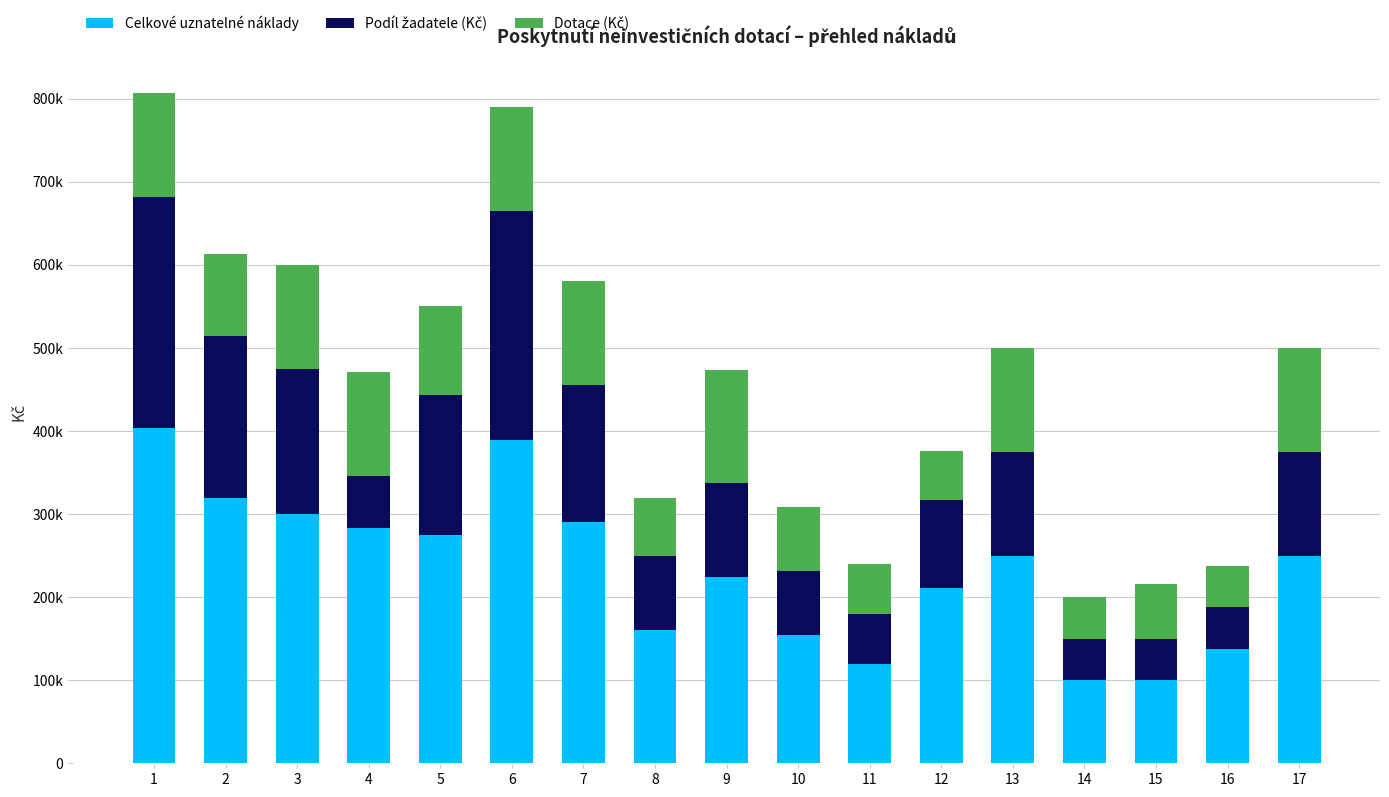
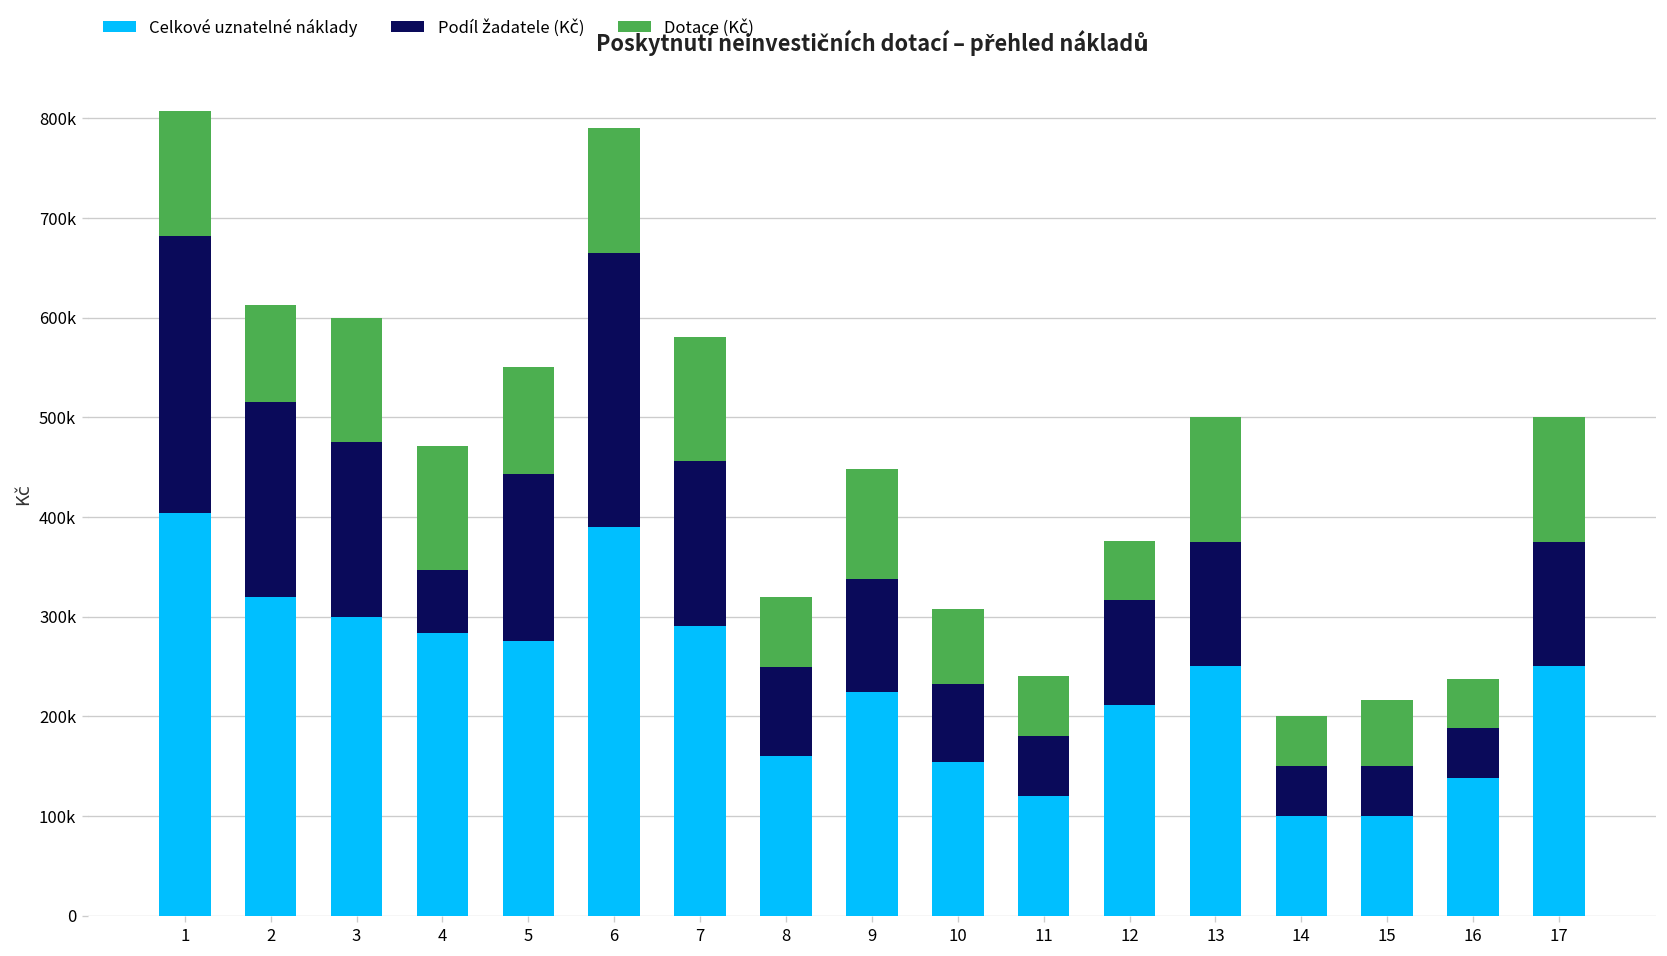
Dotace (Kč), 9: 140000 -> 110000
